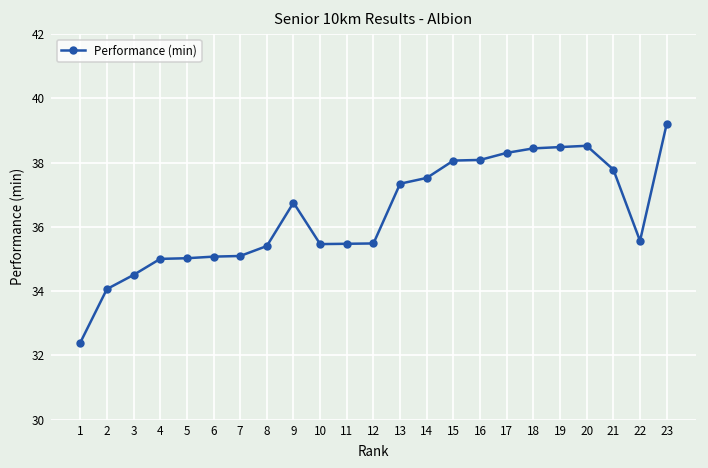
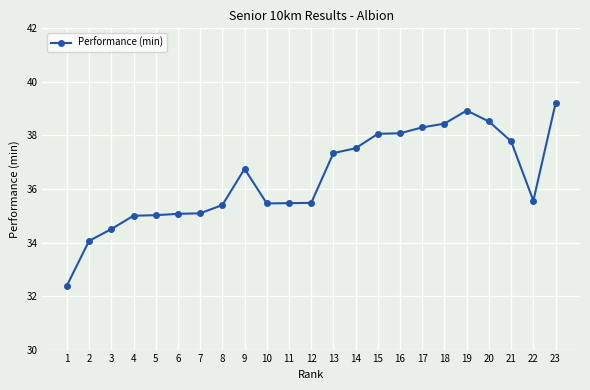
19: 38.5 -> 38.9
